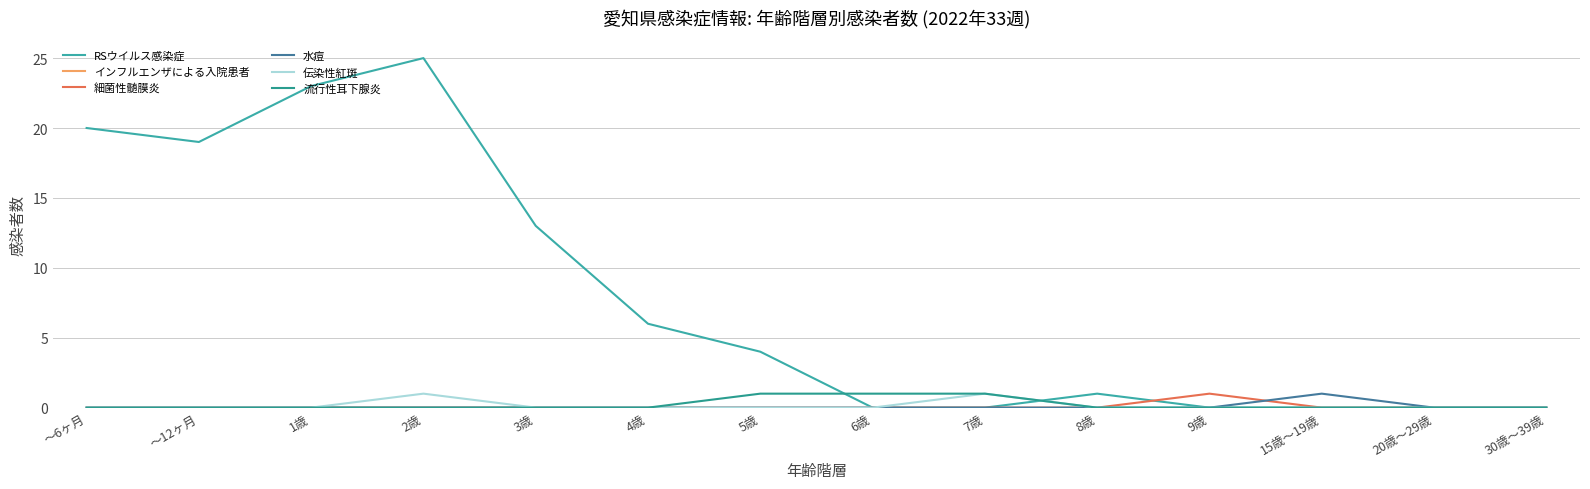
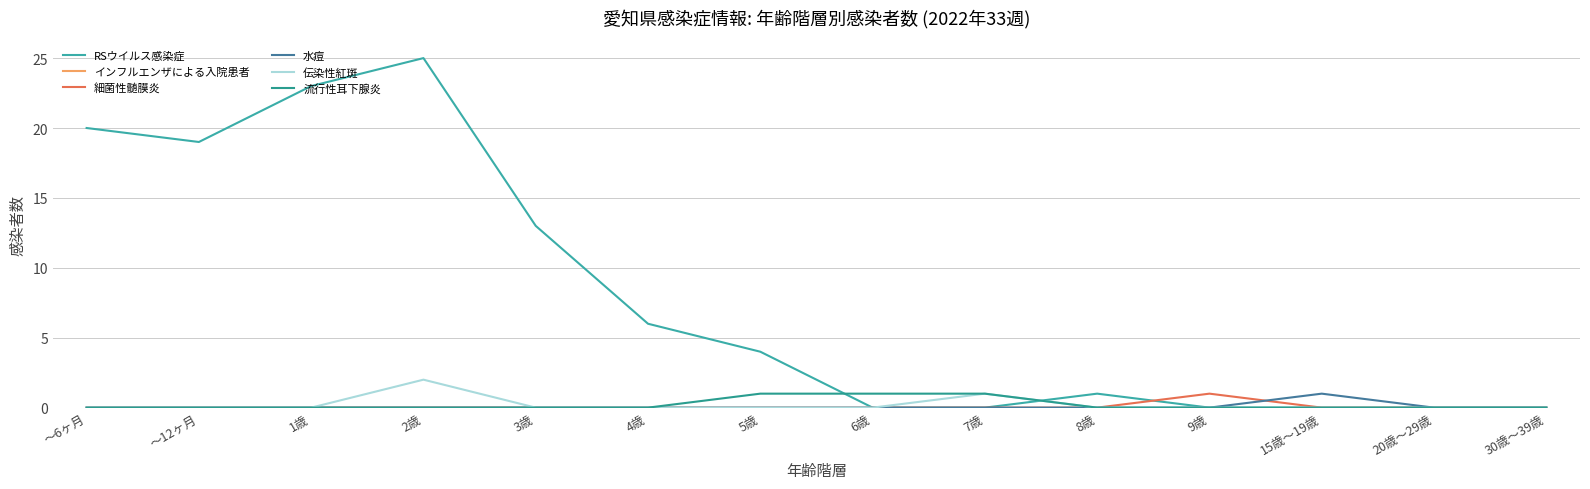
伝染性紅斑, 2歳: 1 -> 2
